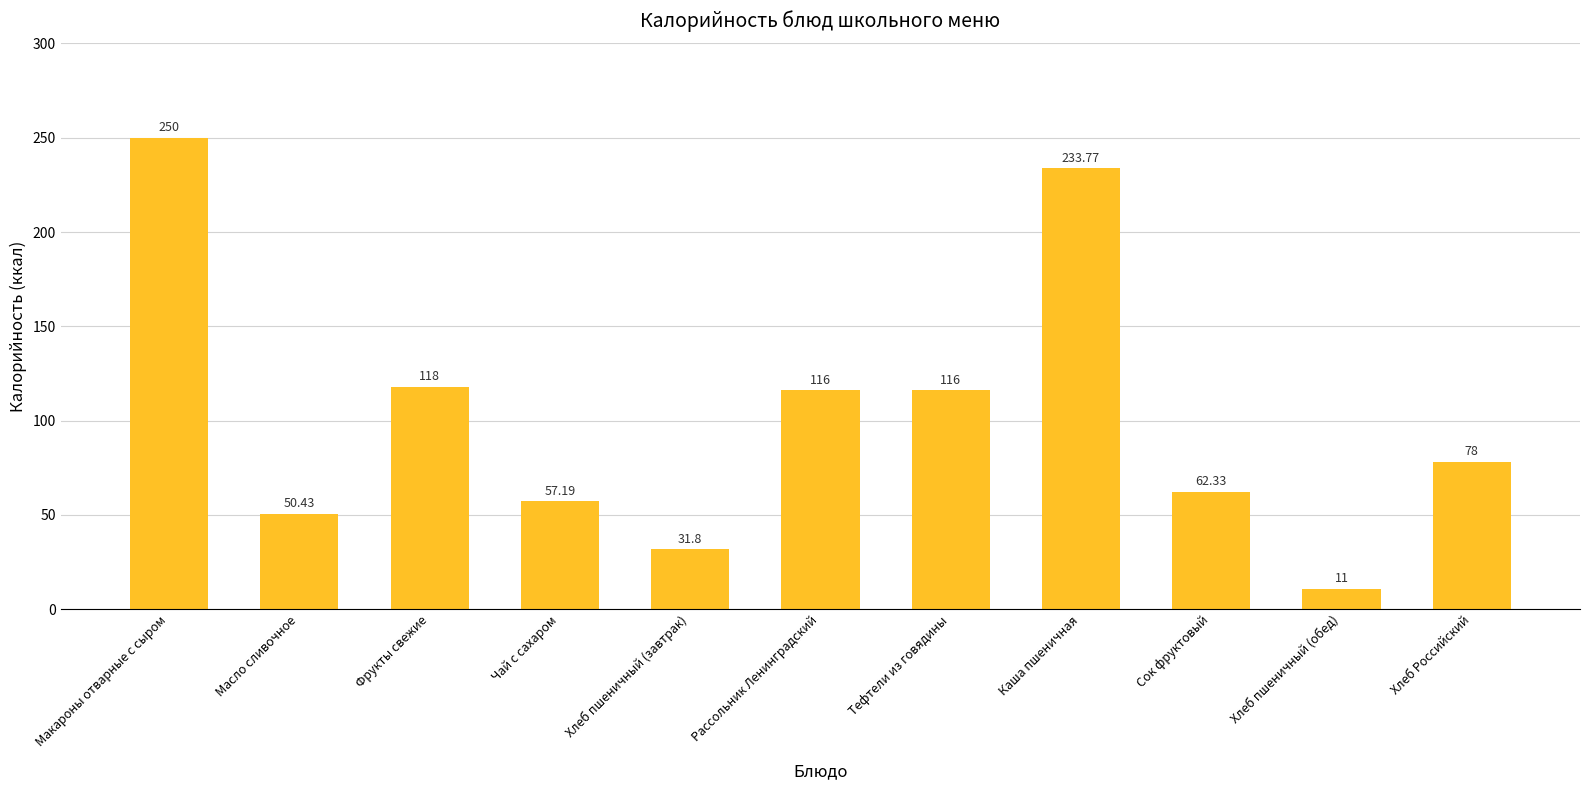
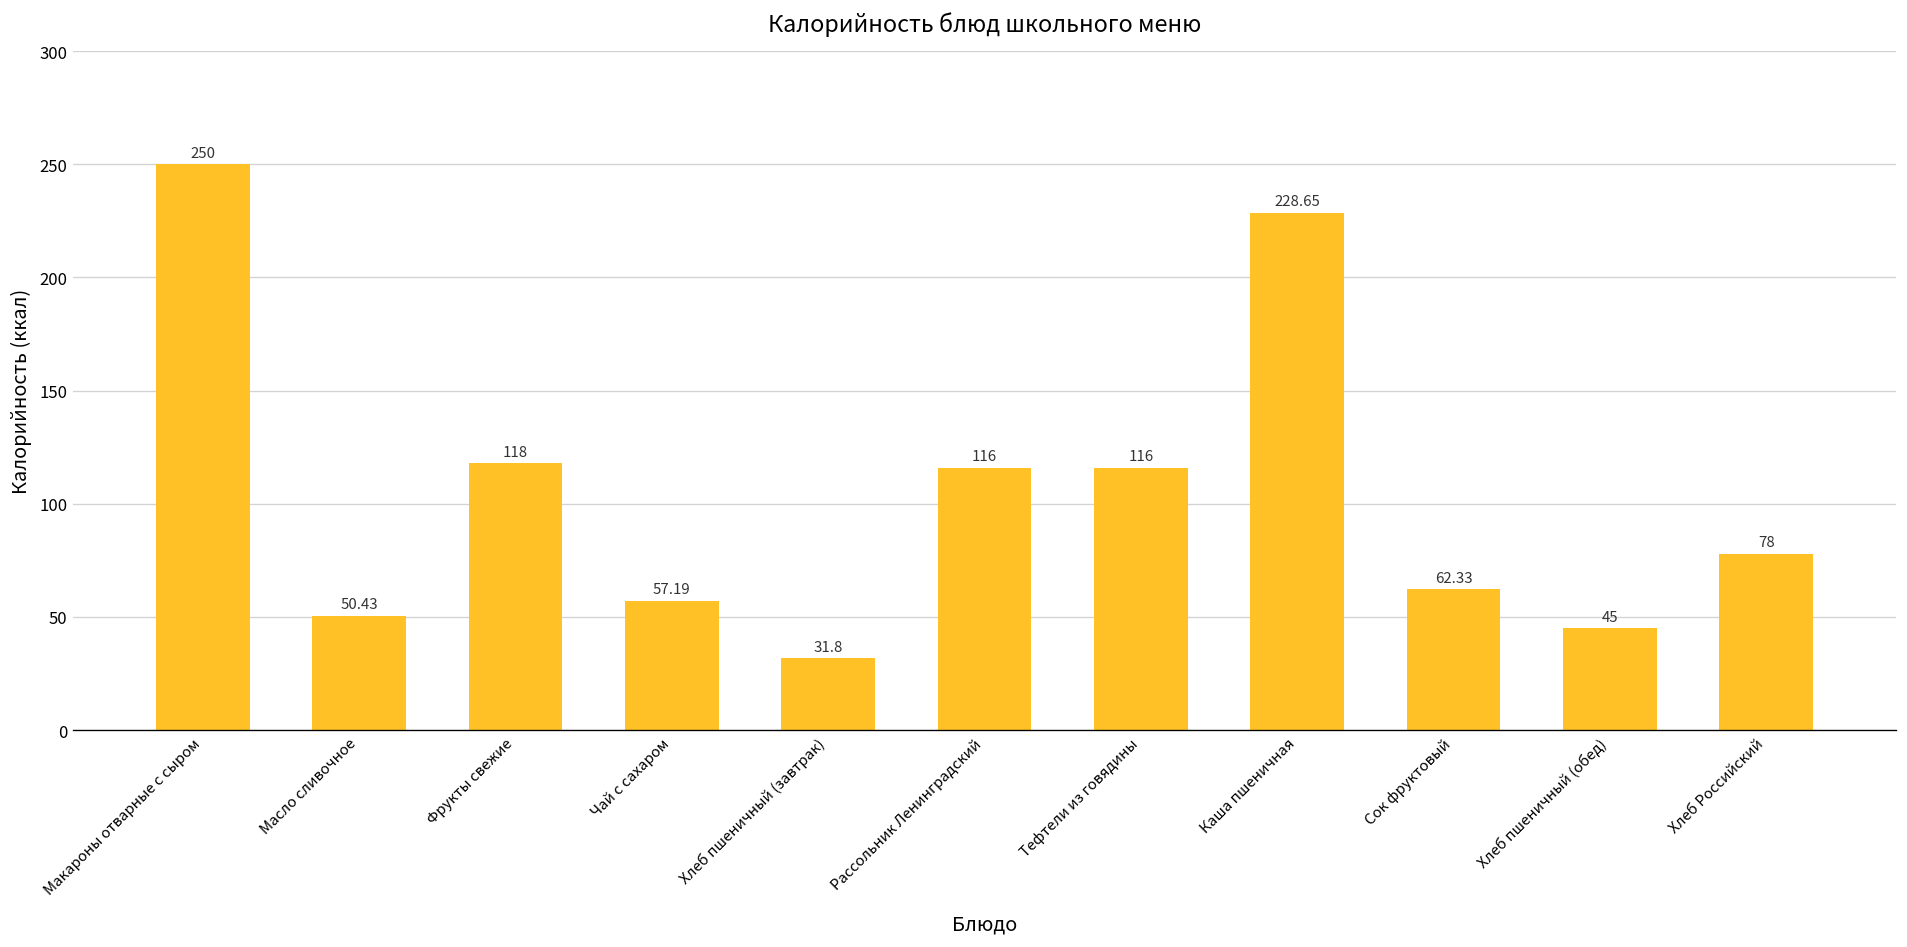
Каша пшеничная: 233.77 -> 228.65
Хлеб пшеничный (обед): 11 -> 45
